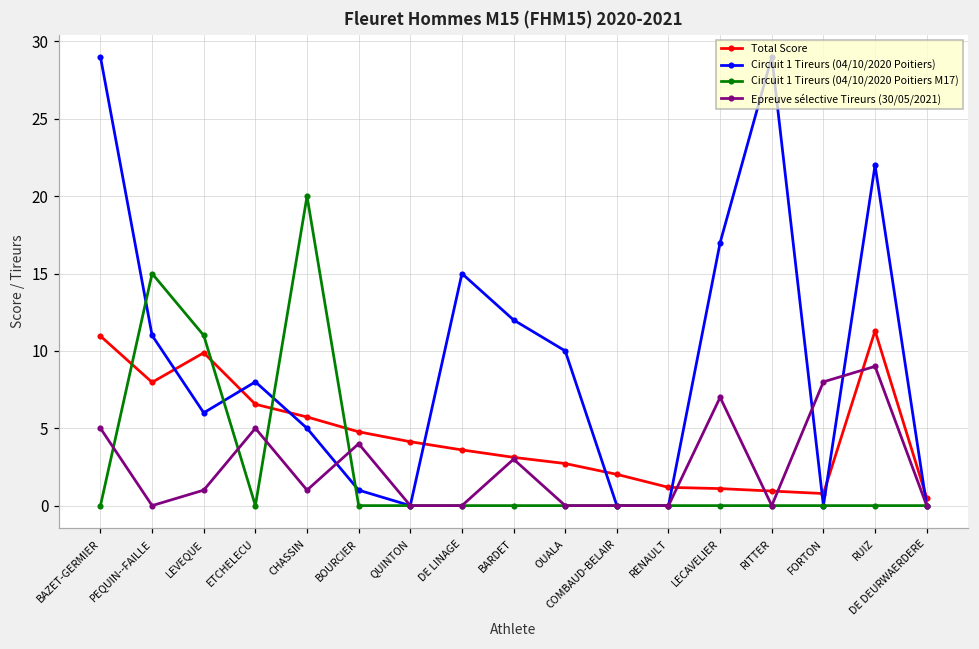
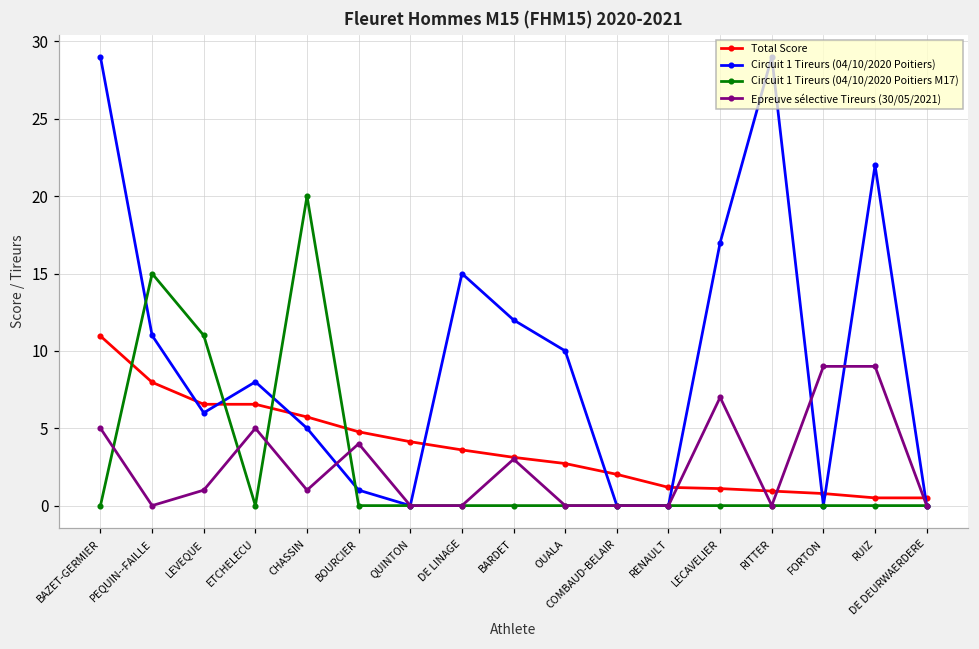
Total Score, LEVEQUE: 9.9 -> 6.6
Epreuve sélective Tireurs (30/05/2021), FORTON: 8 -> 9
Total Score, RUIZ: 11.3 -> 0.5
